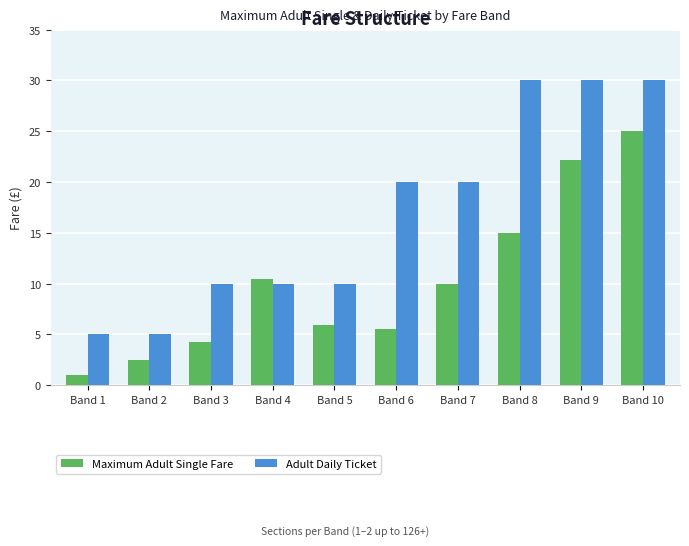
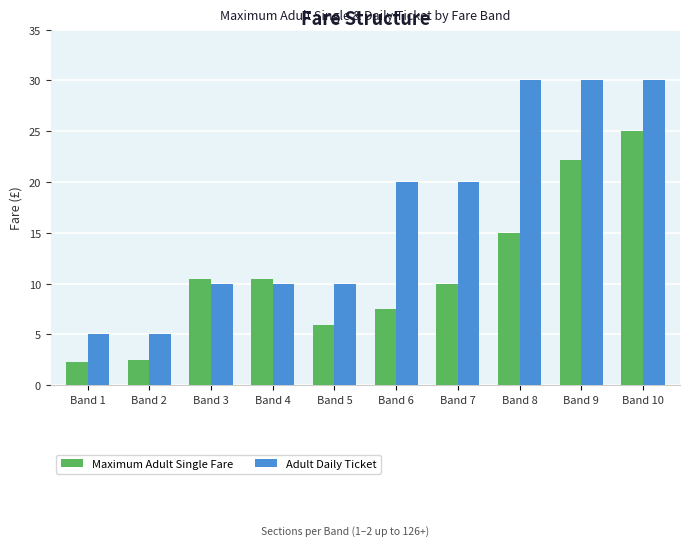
Maximum Adult Single Fare, Band 1: 1.0 -> 2.3
Maximum Adult Single Fare, Band 3: 4.2 -> 10.4
Maximum Adult Single Fare, Band 6: 5.5 -> 7.5
